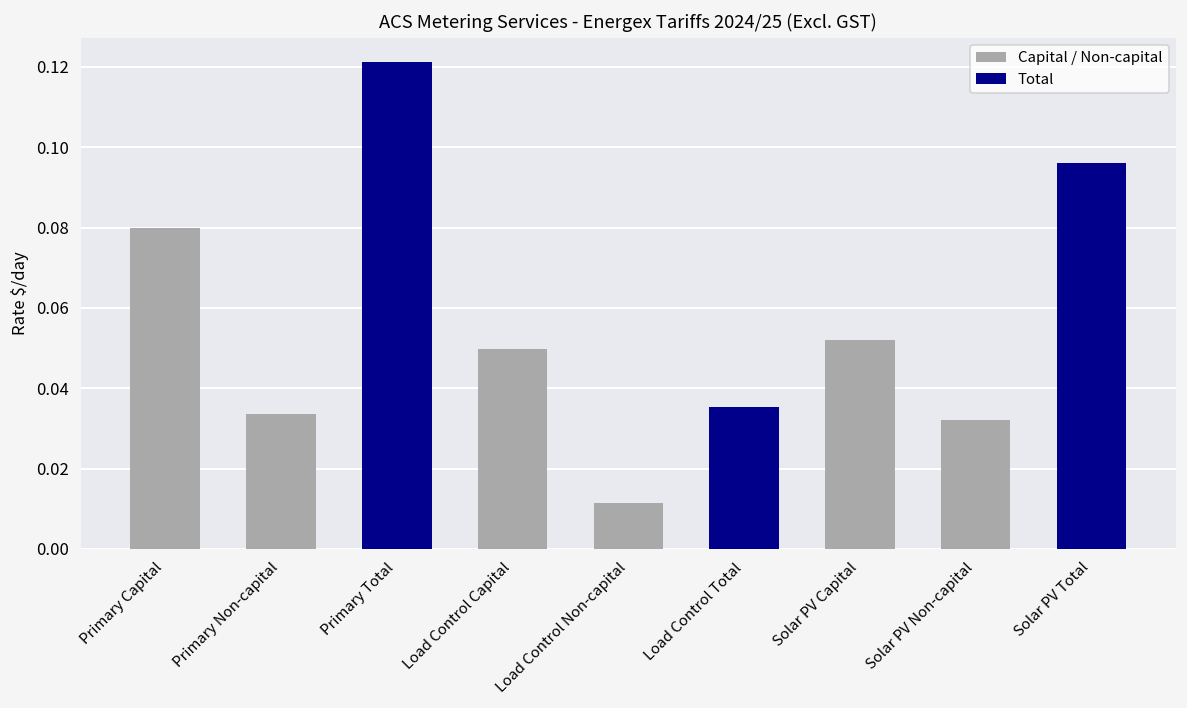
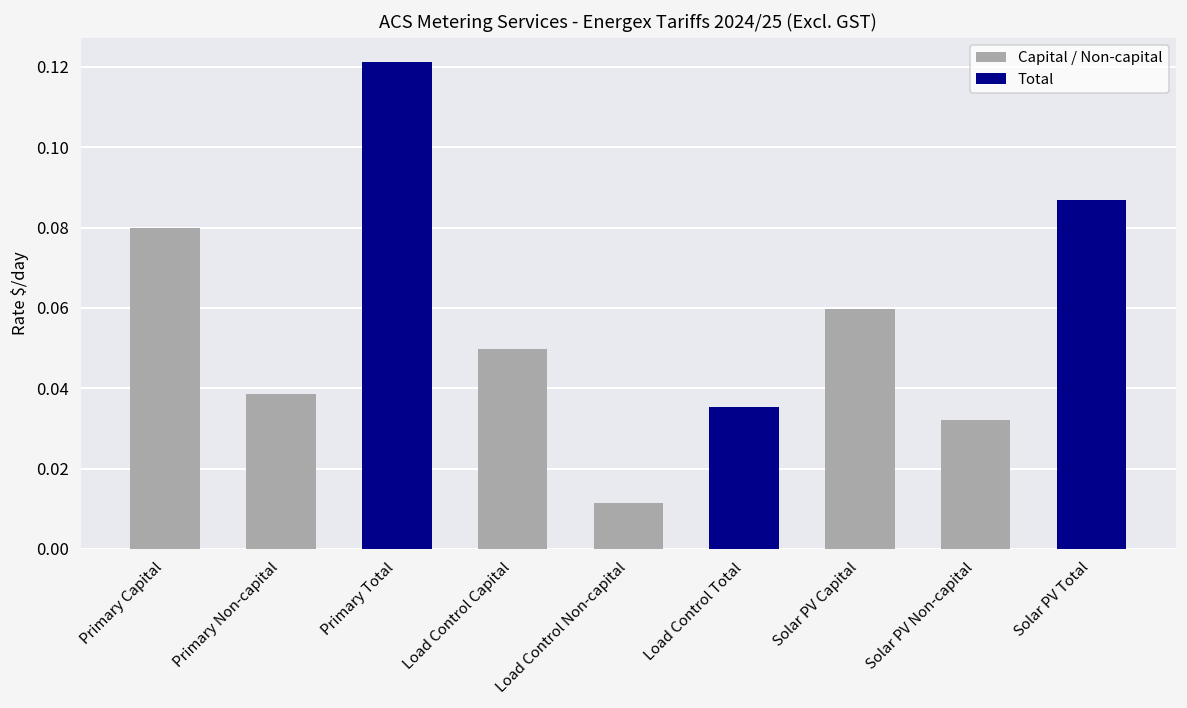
Primary Non-capital: 0.034 -> 0.039
Solar PV Capital: 0.052 -> 0.060
Solar PV Total: 0.096 -> 0.087
